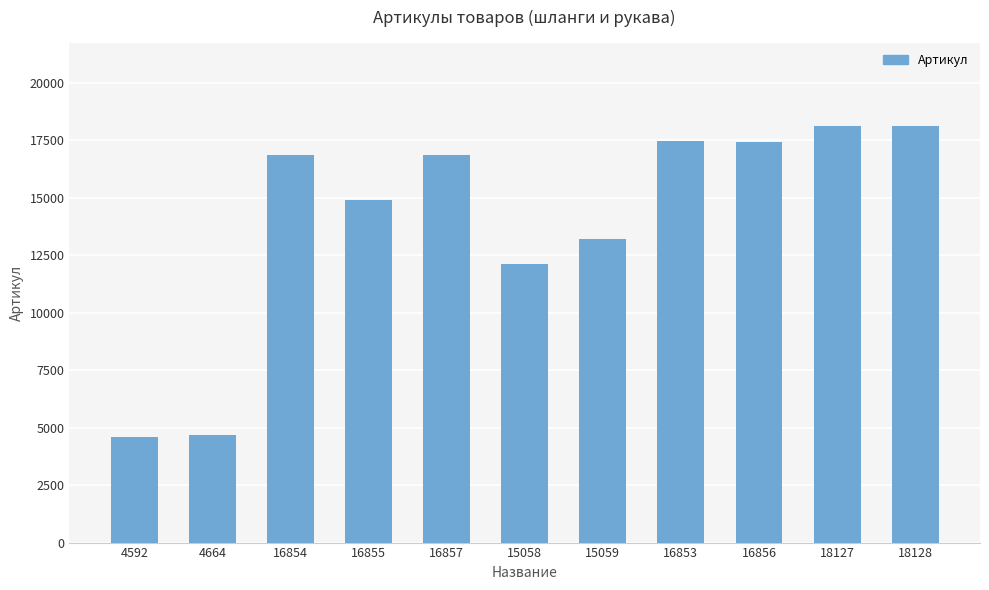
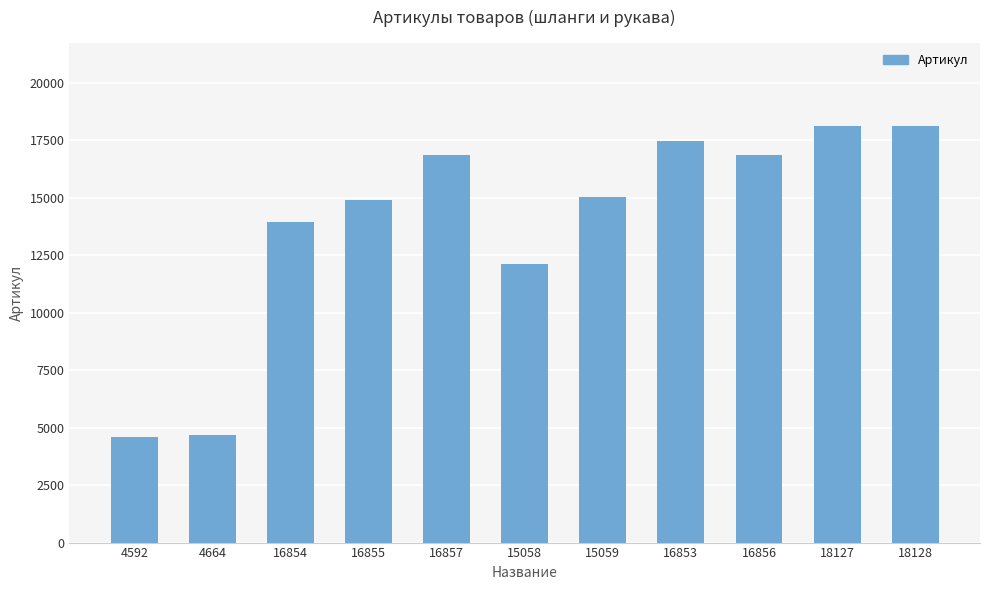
16854: 16900 -> 14000
15059: 13200 -> 15100
16856: 17400 -> 16900
